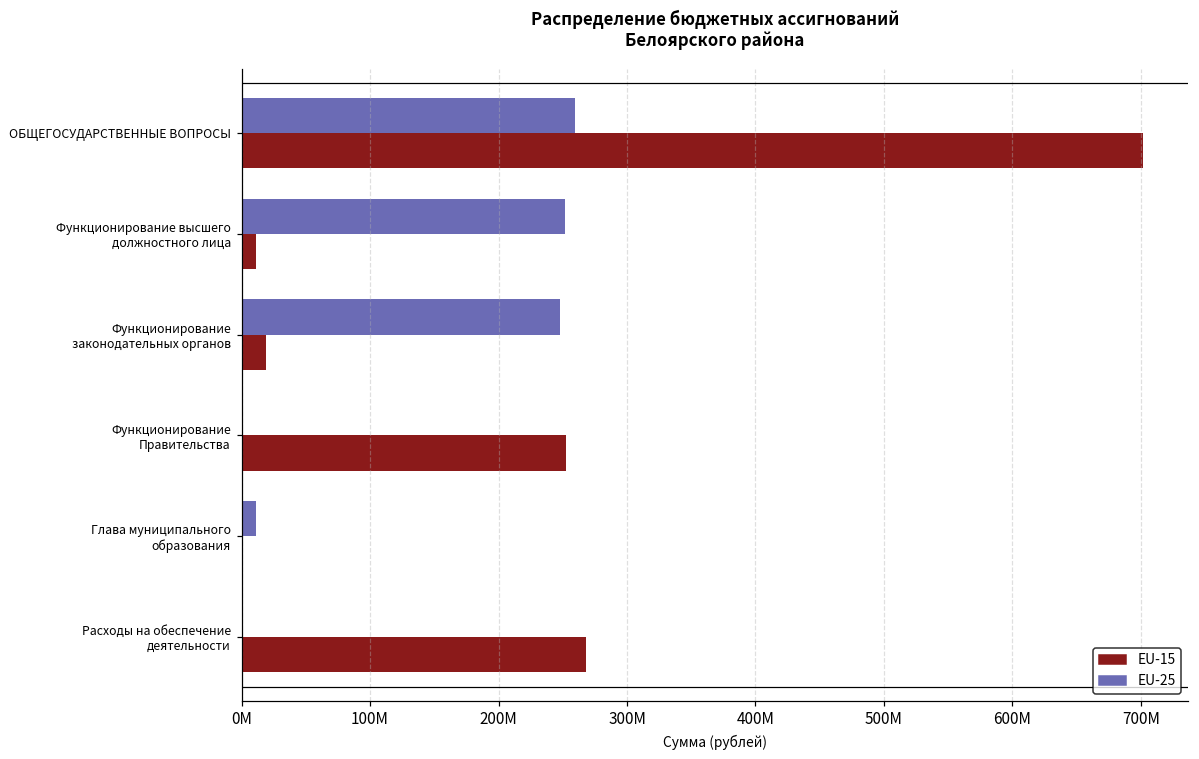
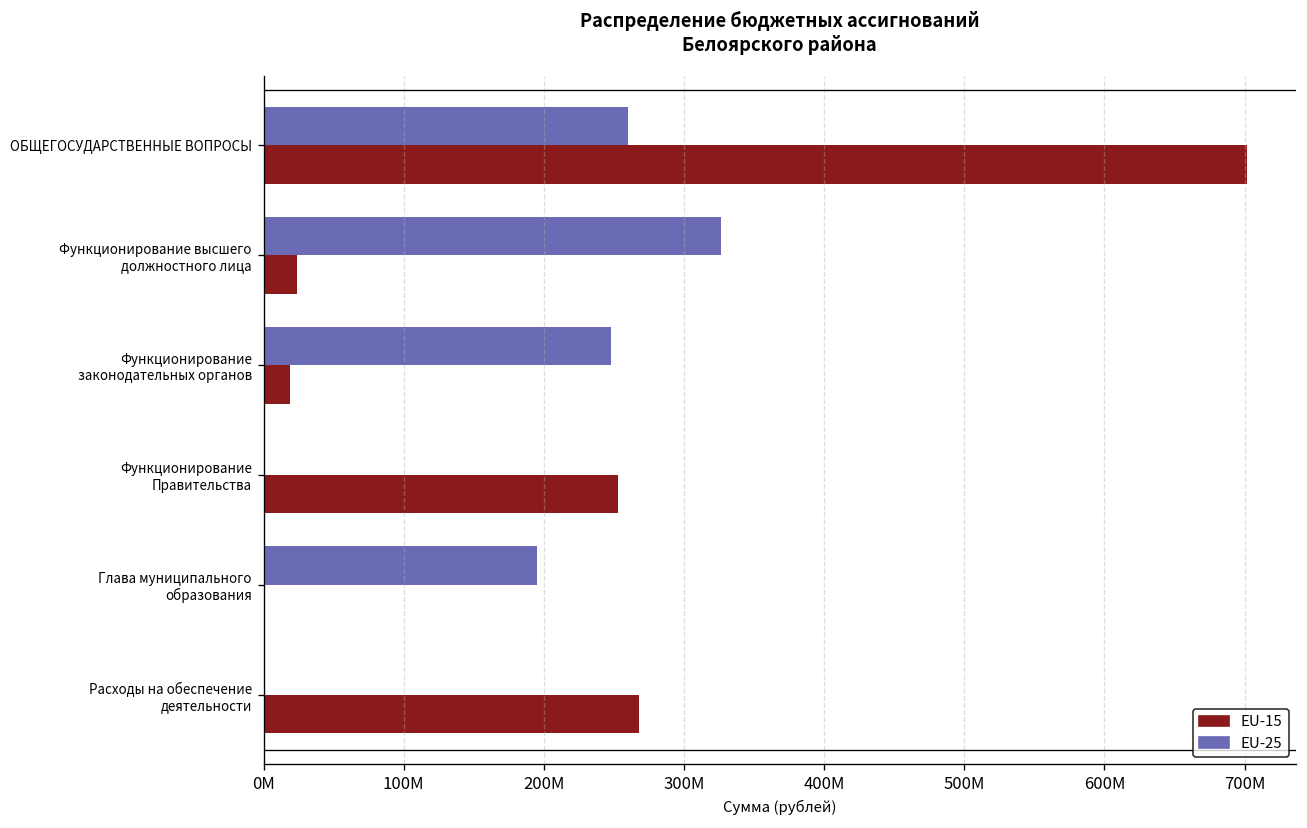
EU-25, Функционирование высшего должностного лица: 252000000 -> 327000000
EU-15, Функционирование высшего должностного лица: 11000000 -> 24000000
EU-25, Глава муниципального образования: 11000000 -> 195000000
